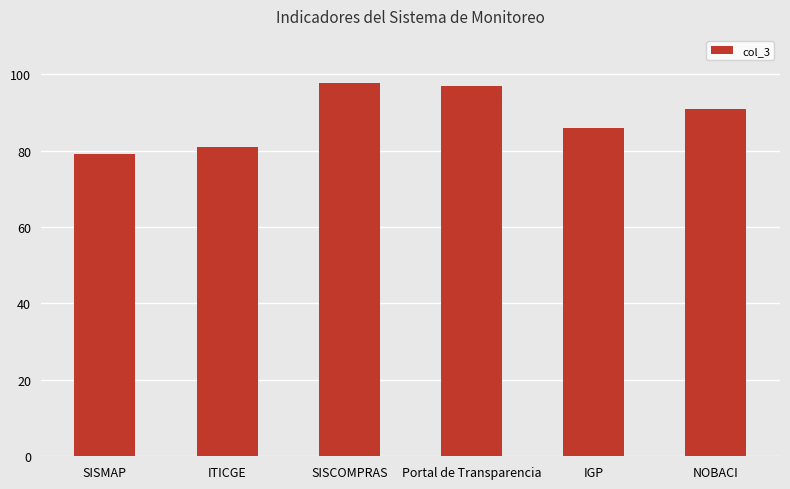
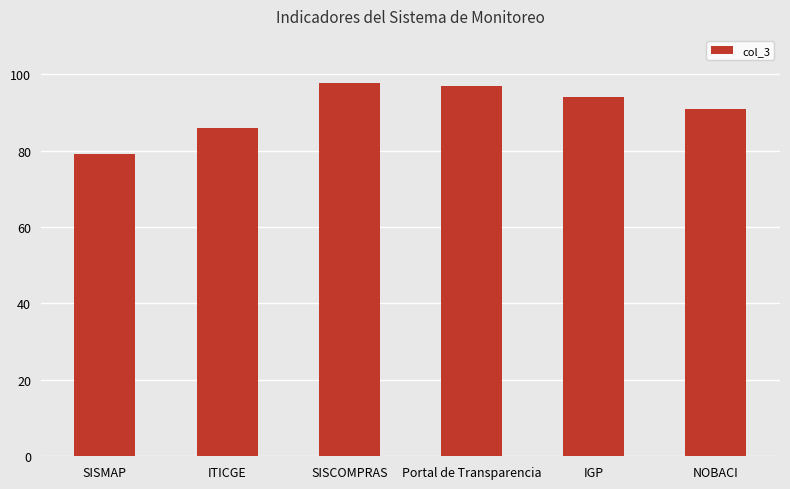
ITICGE: 81 -> 86
IGP: 86 -> 94
